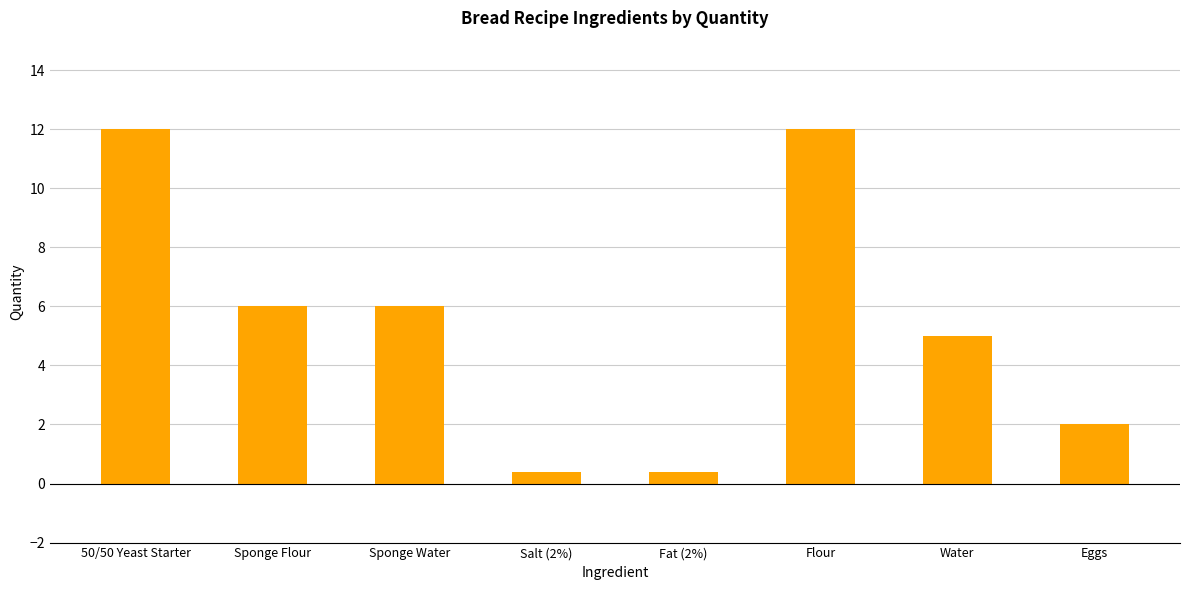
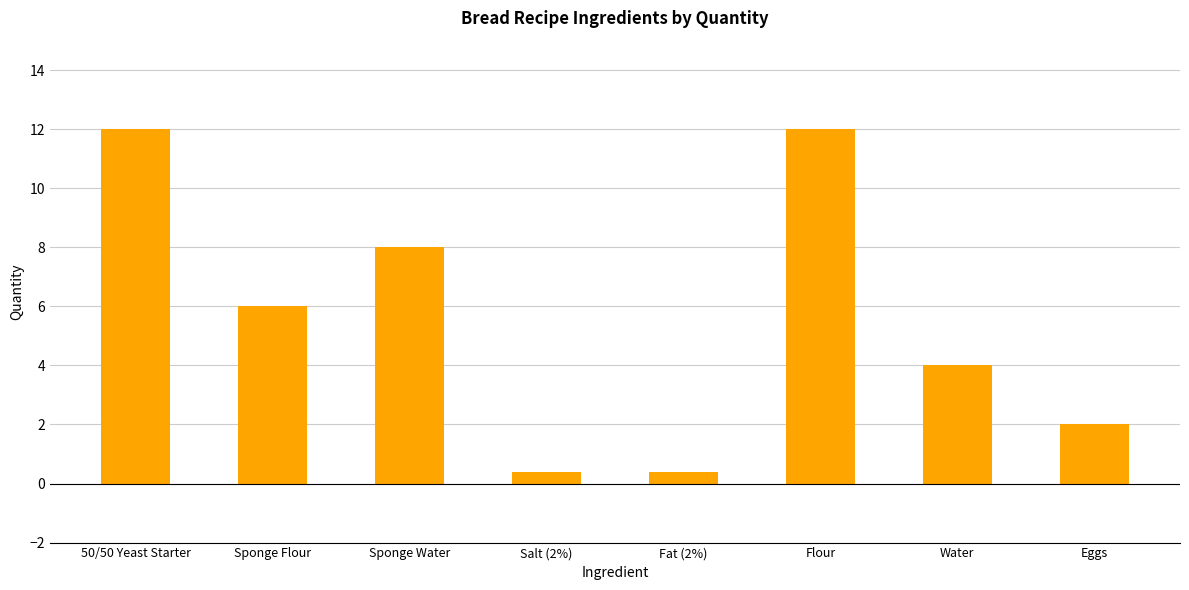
Sponge Water: 6 -> 8
Water: 5 -> 4
